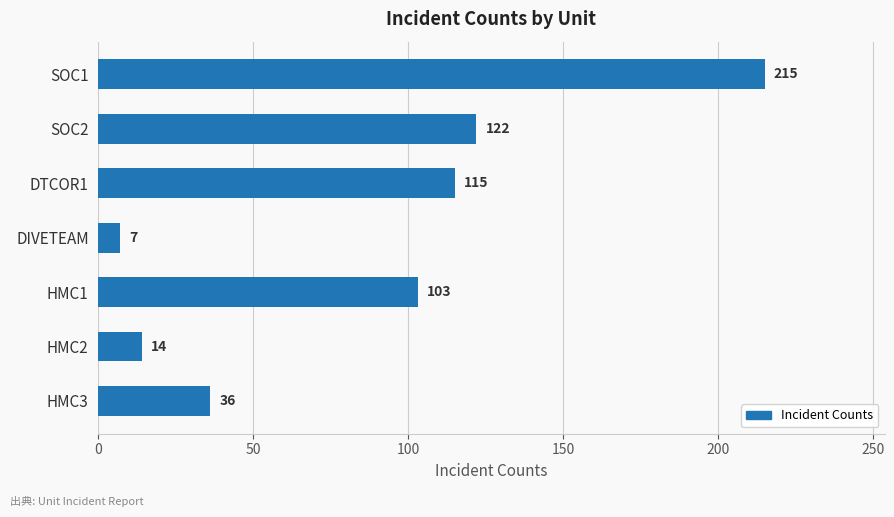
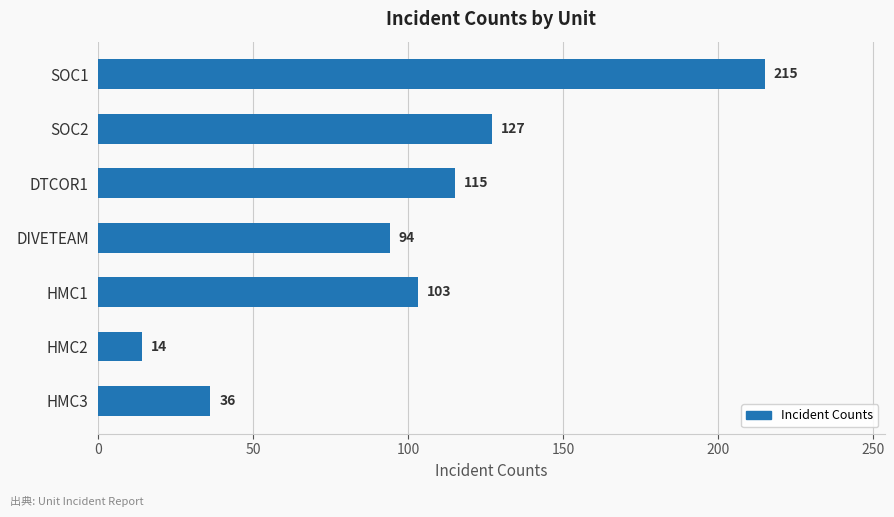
SOC2: 122 -> 127
DIVETEAM: 7 -> 94
